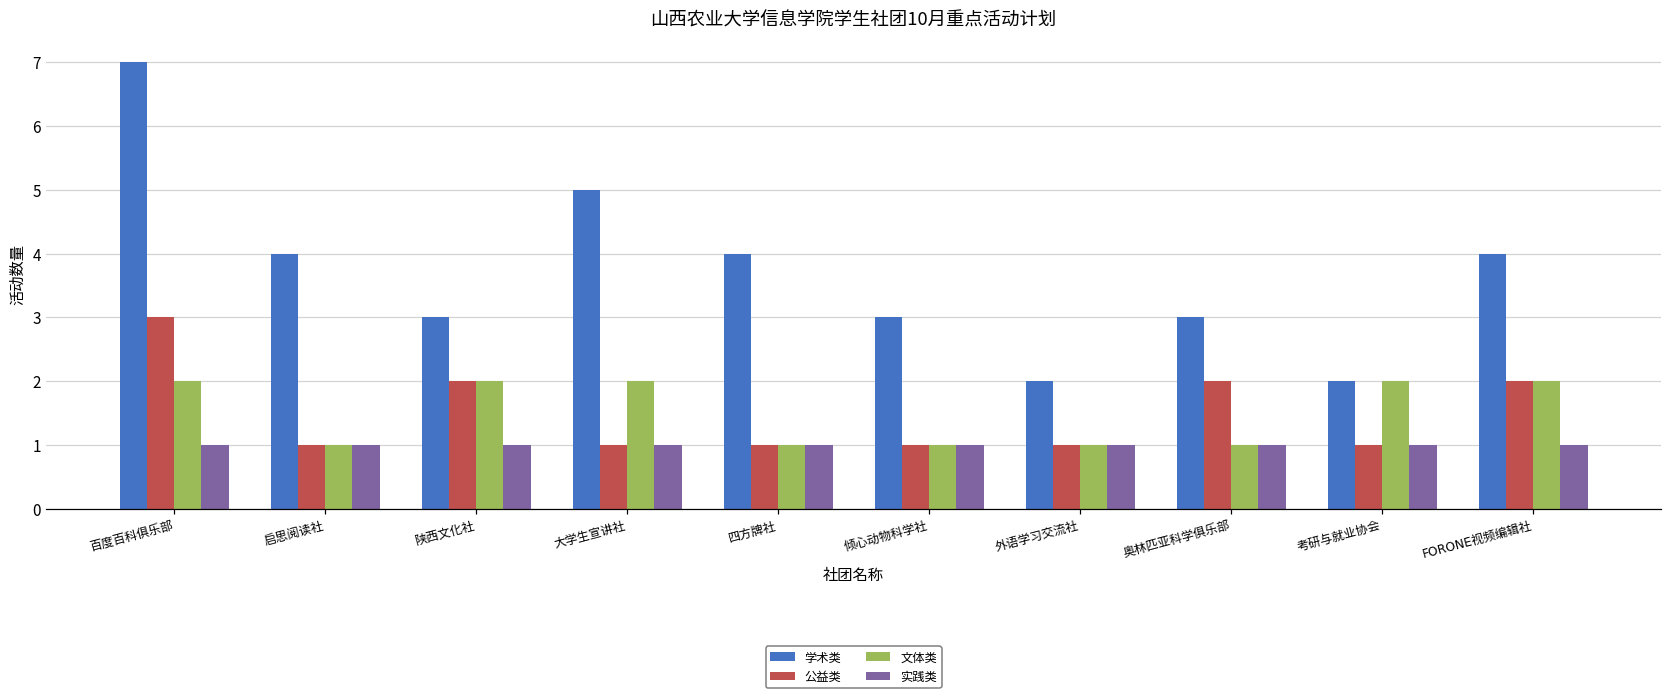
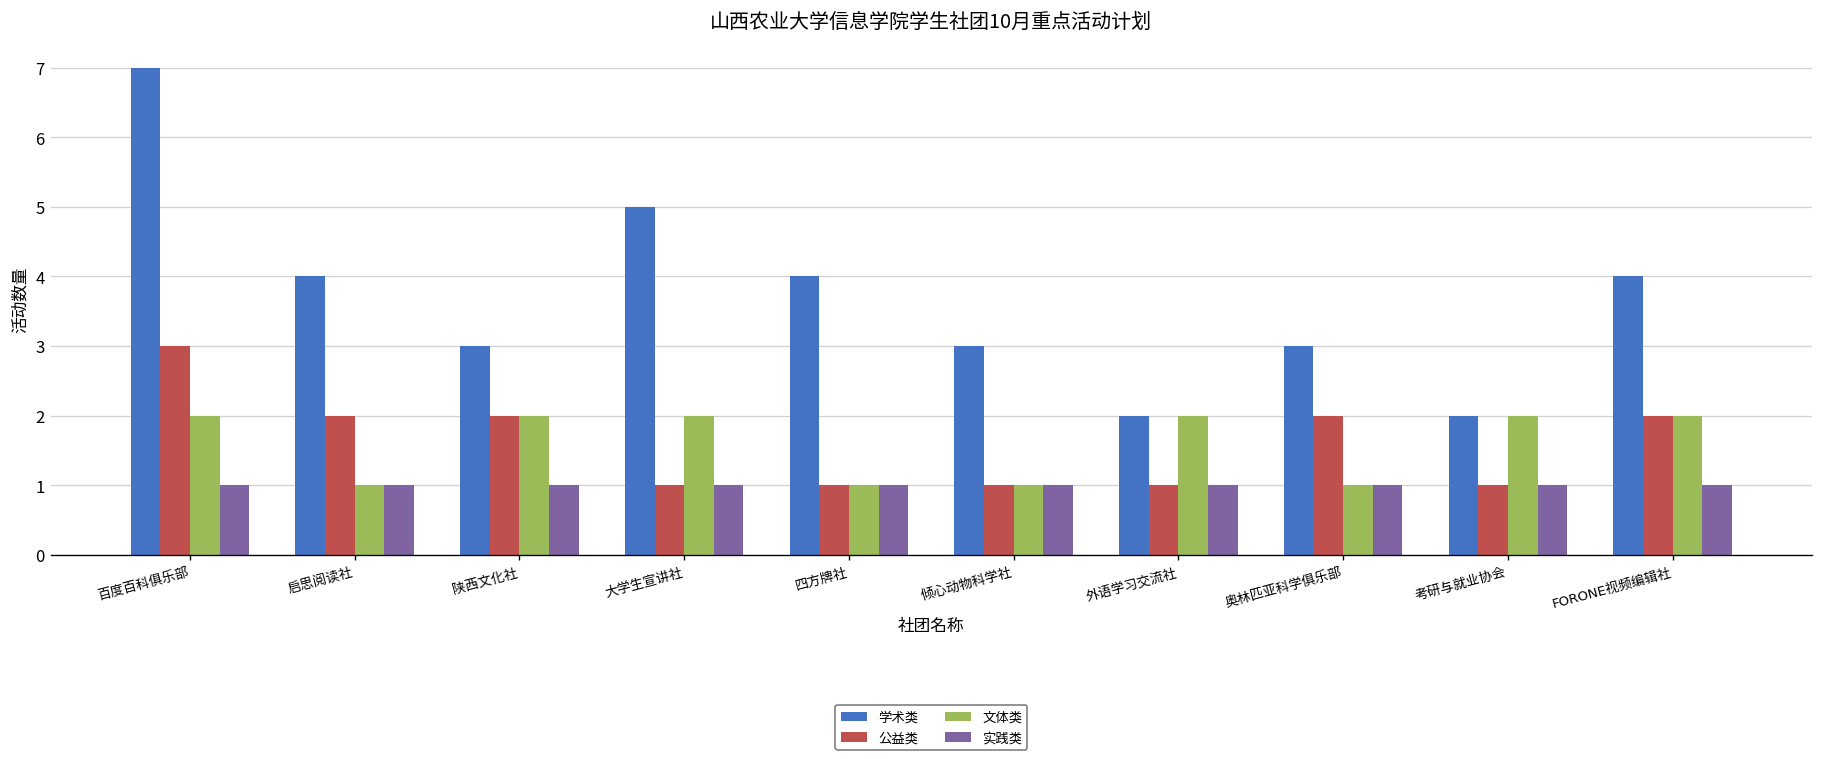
公益类, 启思阅读社: 1 -> 2
文体类, 外语学习交流社: 1 -> 2
